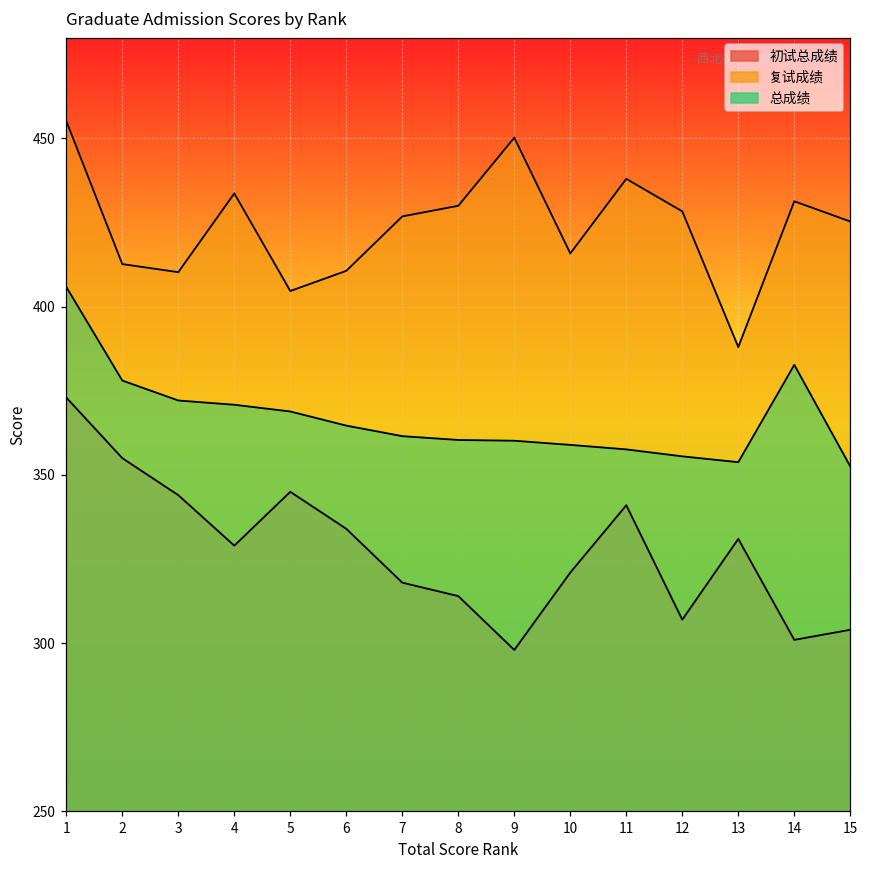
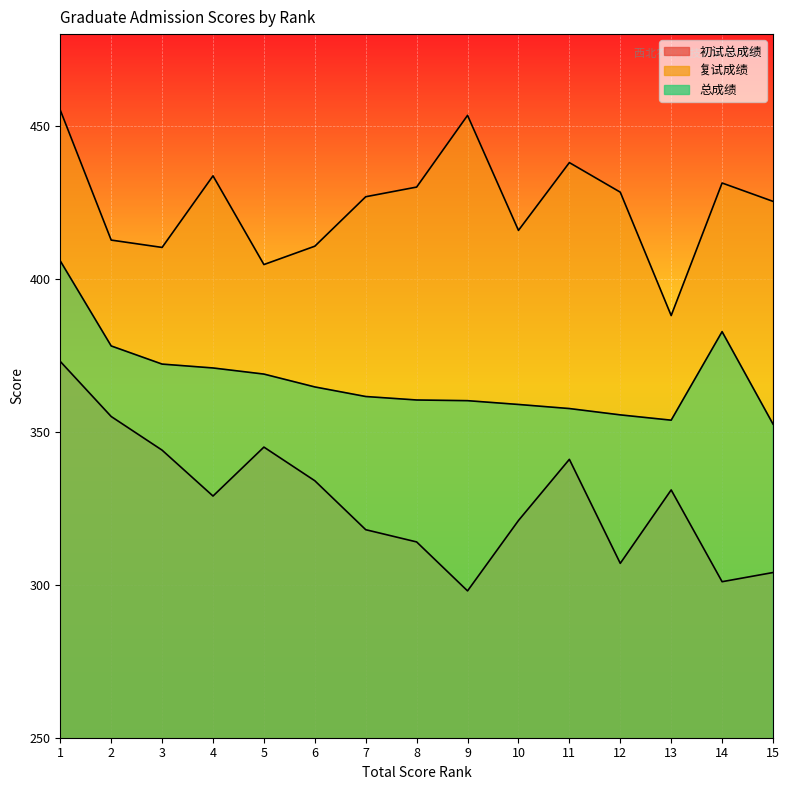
复试成绩, 9: 450 -> 453
